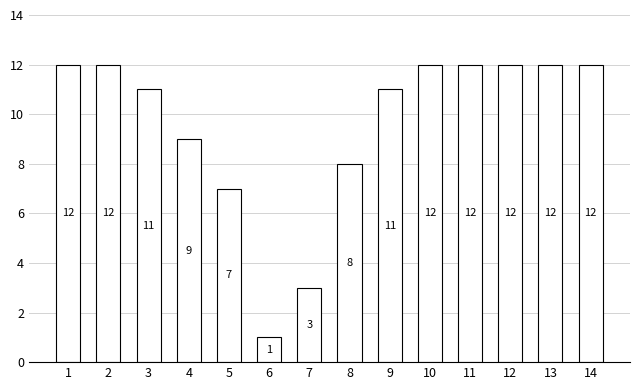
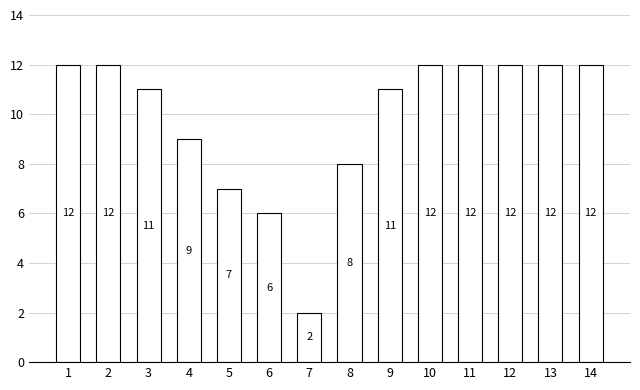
6: 1 -> 6
7: 3 -> 2
